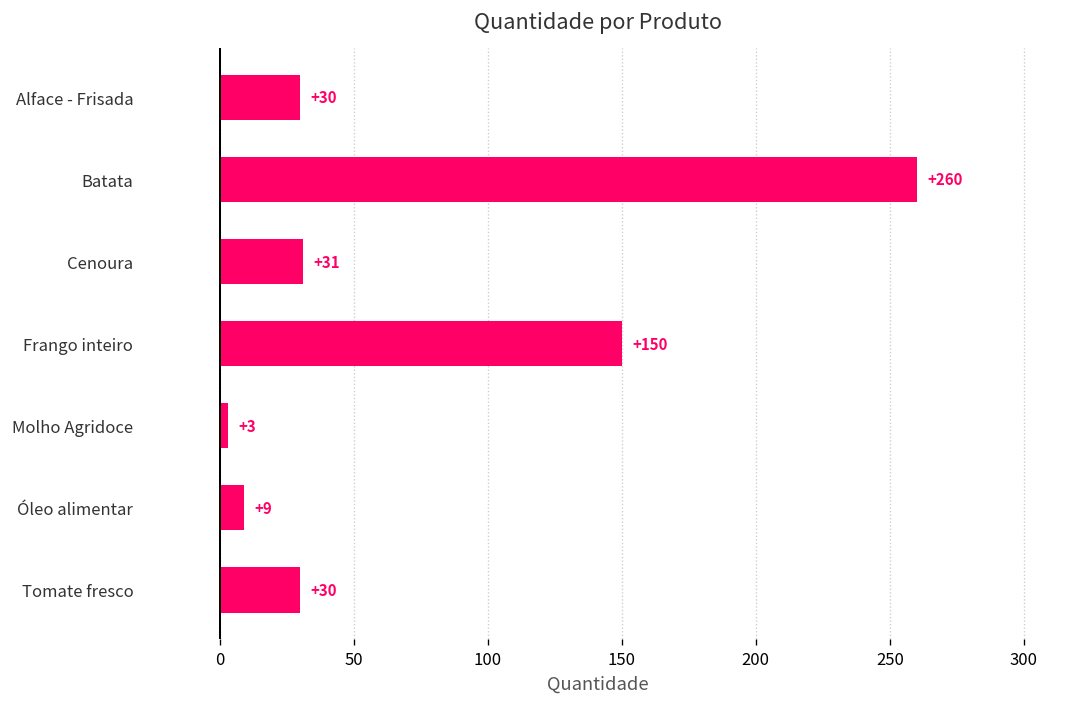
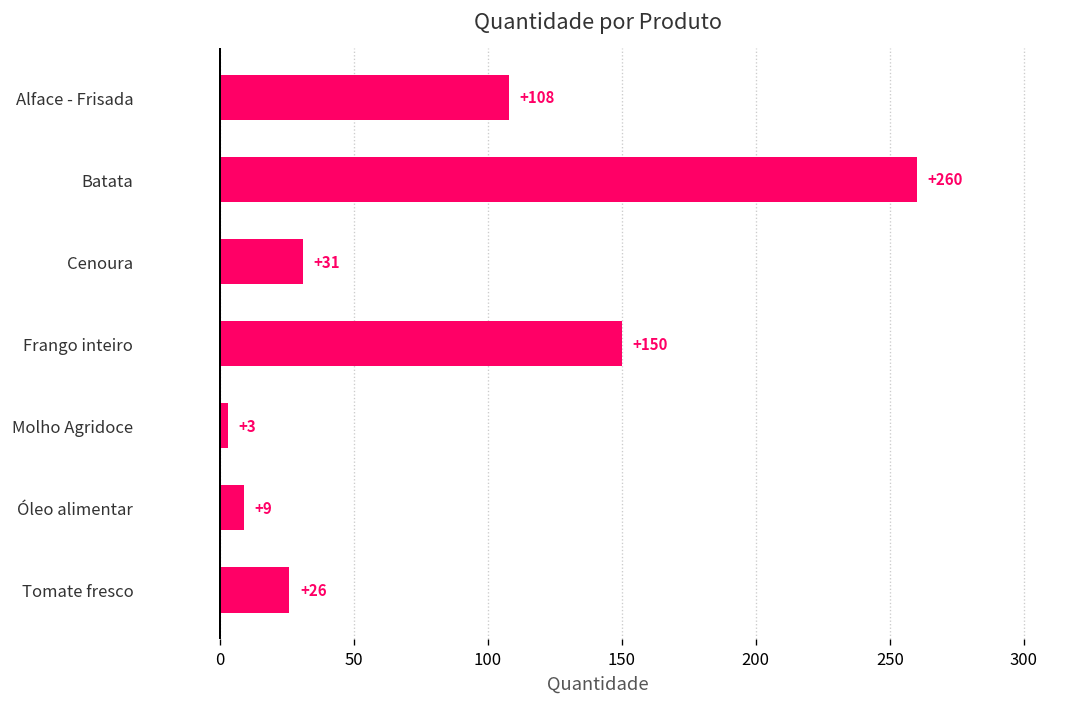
Alface - Frisada: +30 -> +108
Tomate fresco: +30 -> +26
